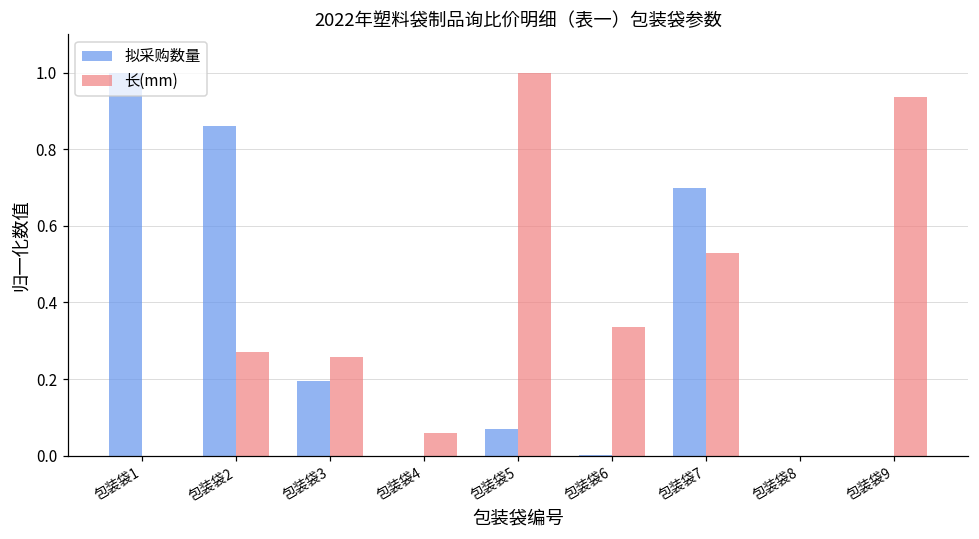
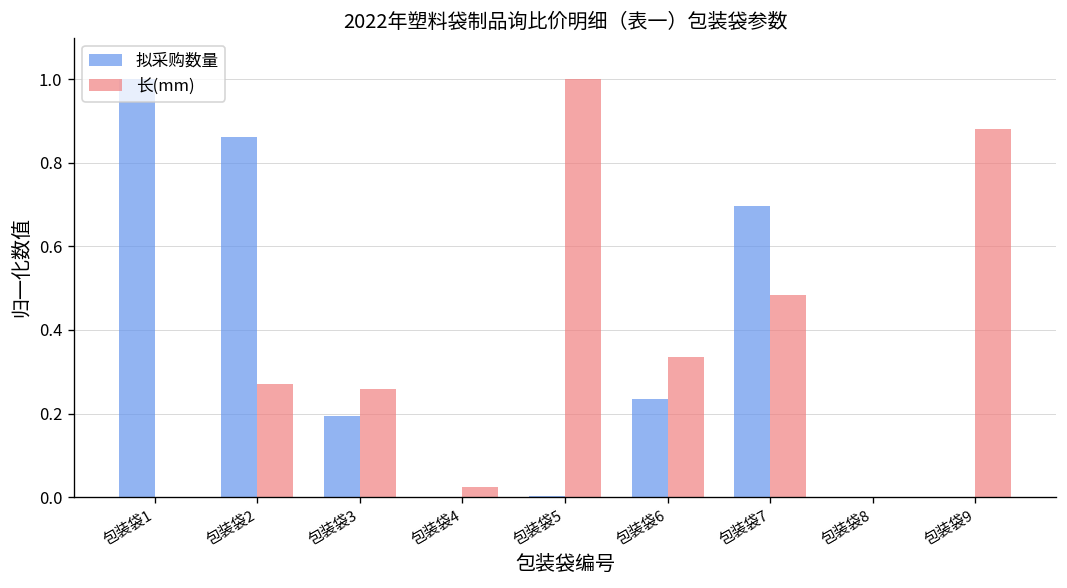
长(mm), 包装袋4: 0.06 -> 0.02
拟采购数量, 包装袋5: 0.07 -> 0.00
拟采购数量, 包装袋6: 0.00 -> 0.23
长(mm), 包装袋7: 0.53 -> 0.48
长(mm), 包装袋9: 0.94 -> 0.88
